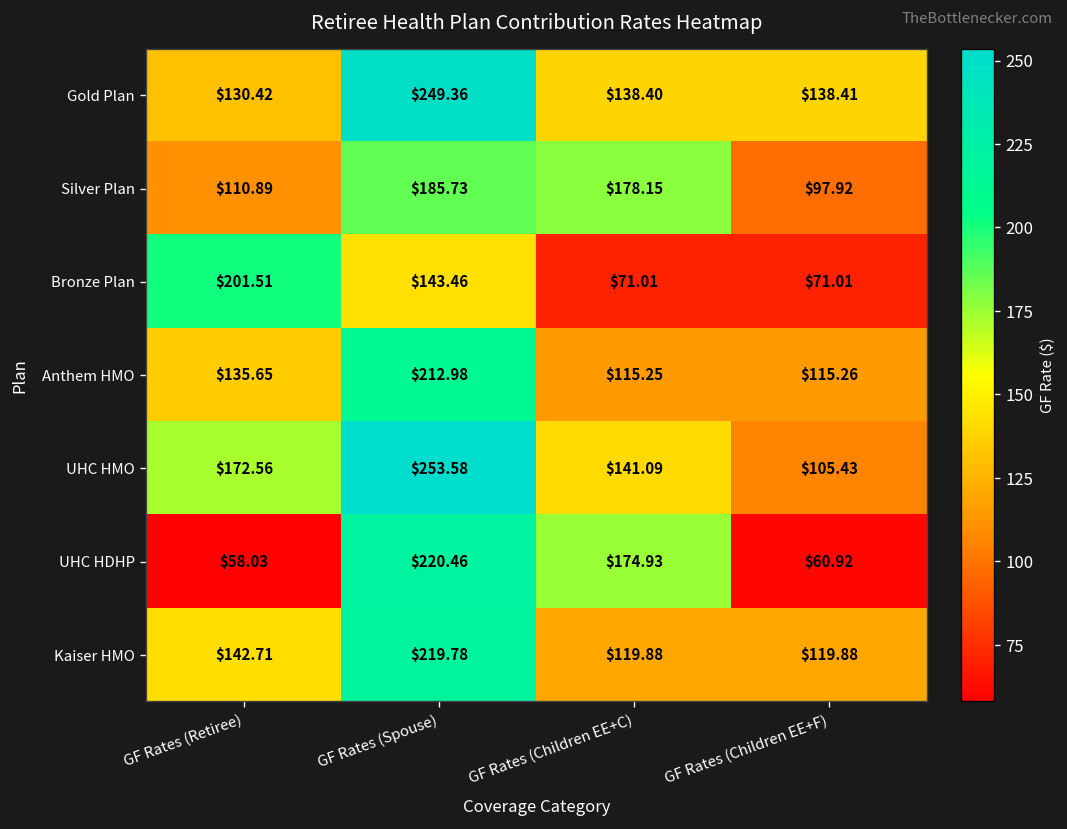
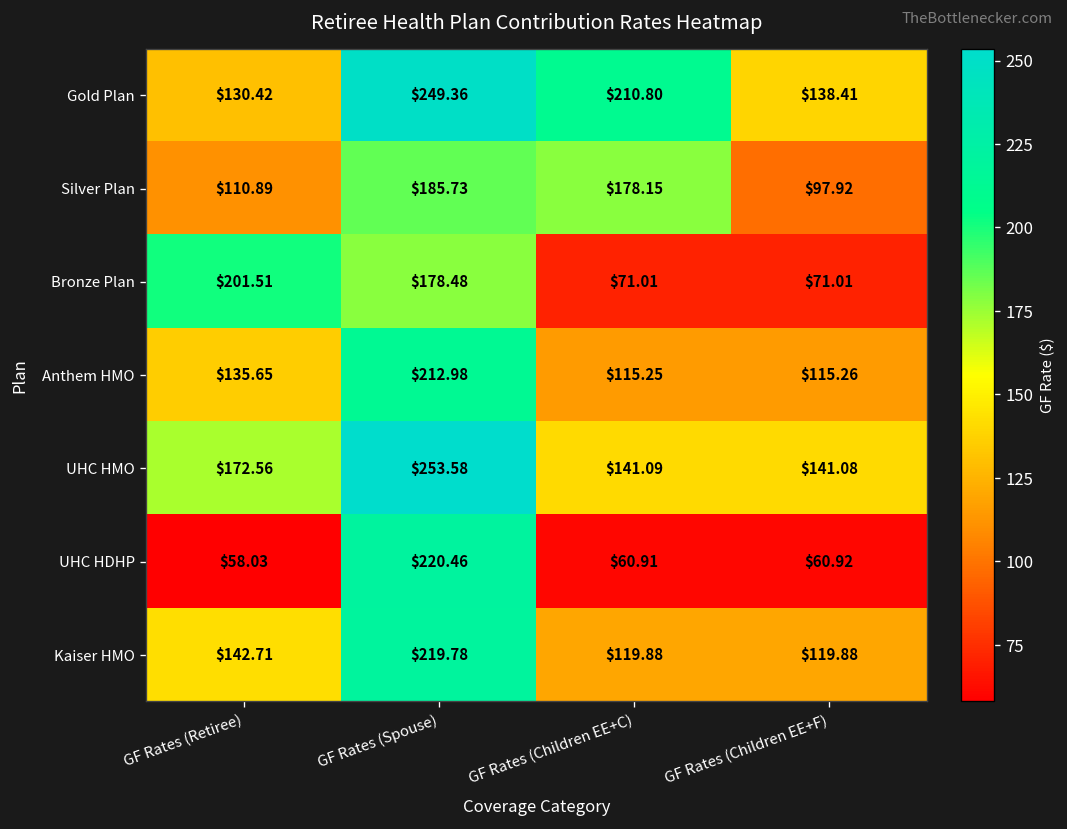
Gold Plan, GF Rates (Children EE+C): $138.40 -> $210.80
Bronze Plan, GF Rates (Spouse): $143.46 -> $178.48
UHC HMO, GF Rates (Children EE+F): $105.43 -> $141.08
UHC HDHP, GF Rates (Children EE+C): $174.93 -> $60.91
